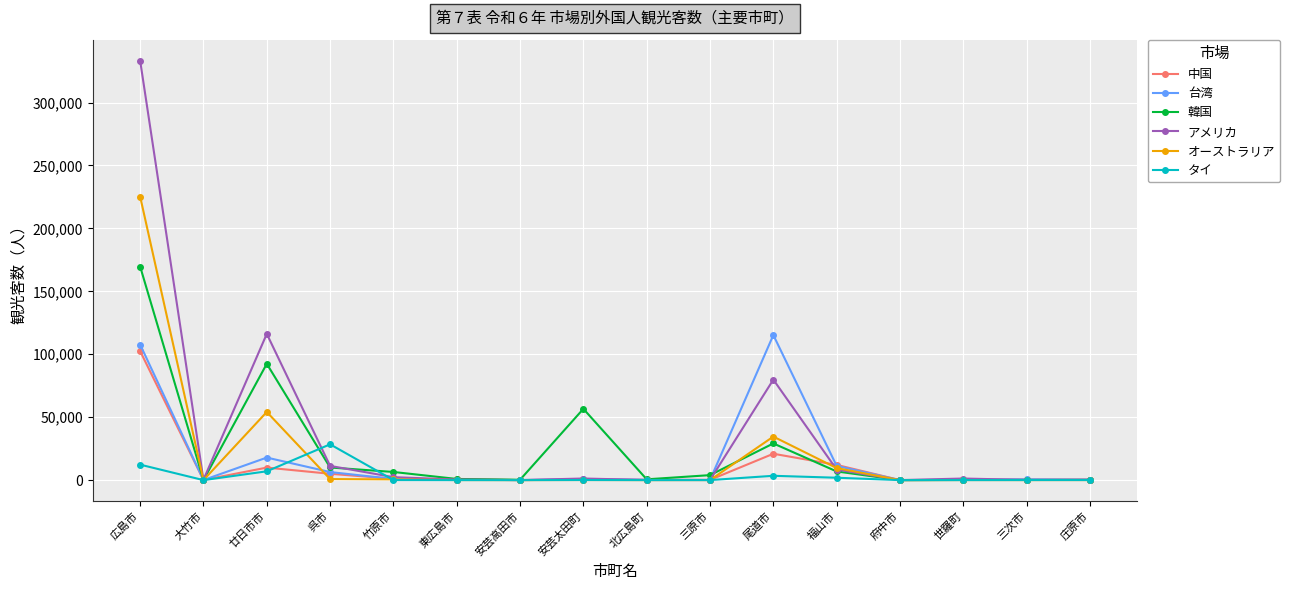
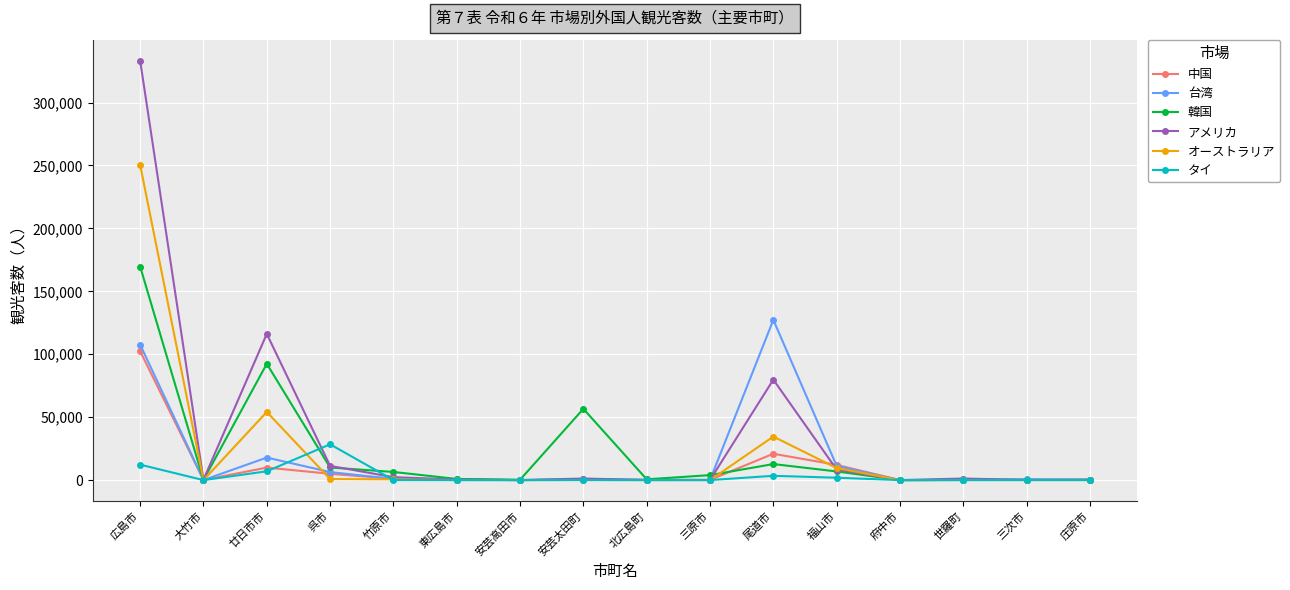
オーストラリア, 広島市: 225,000 -> 250,000
台湾, 尾道市: 115,000 -> 127,000
韓国, 尾道市: 29,000 -> 13,000
